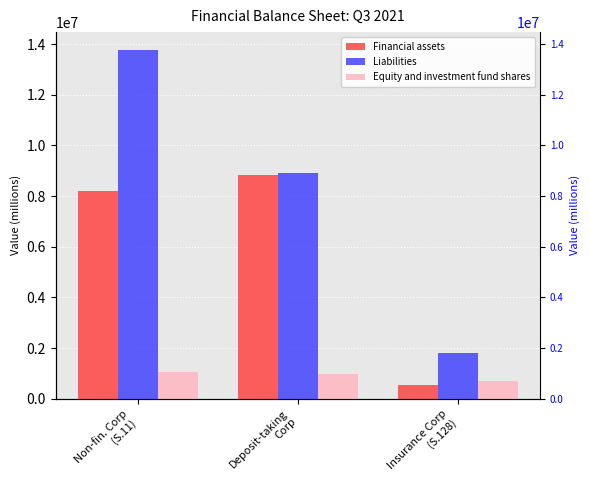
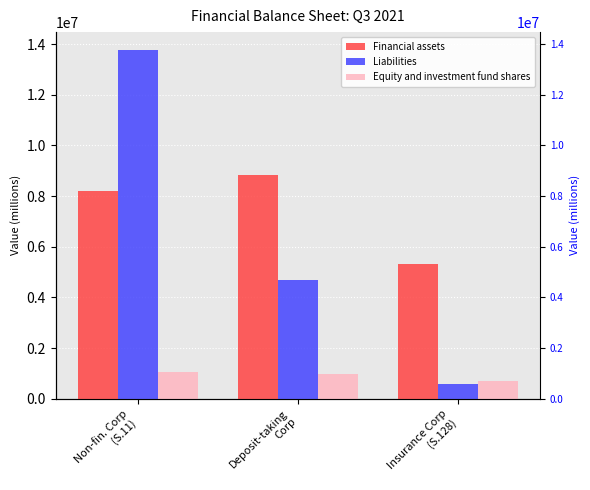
Liabilities, Deposit-taking Corp: 8900000 -> 4700000
Financial assets, Insurance Corp (S.128): 600000 -> 5300000
Liabilities, Insurance Corp (S.128): 1800000 -> 600000
